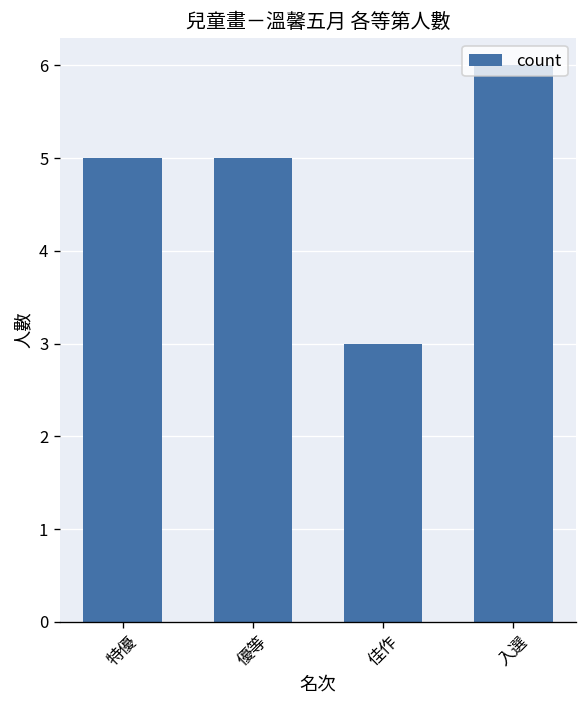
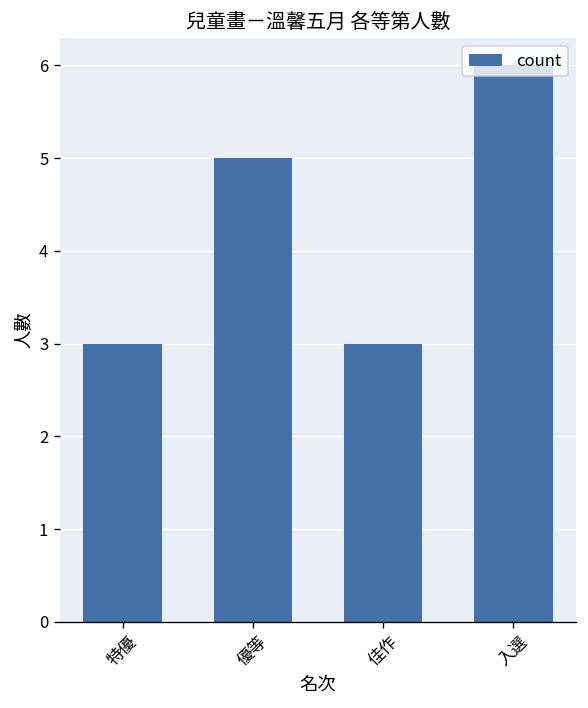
特優: 5 -> 3
